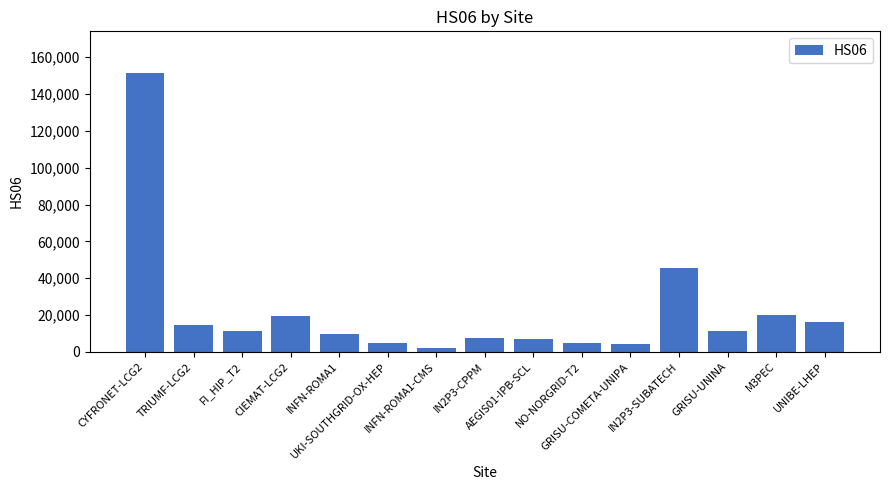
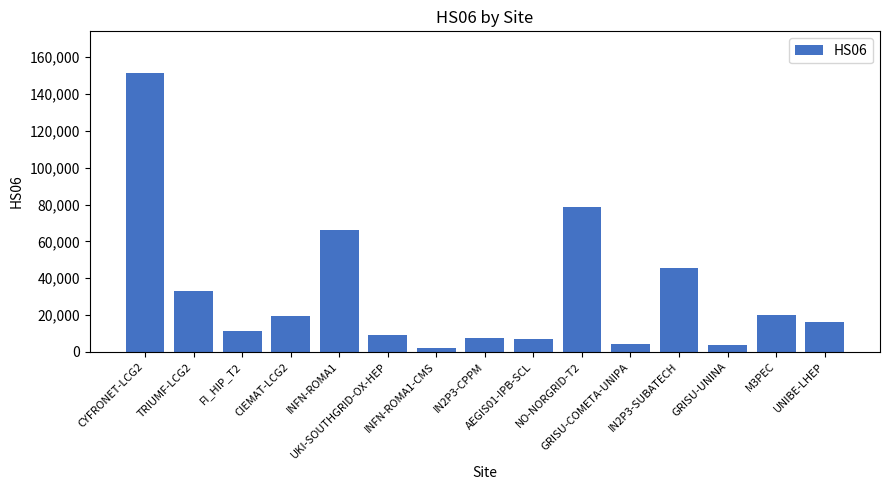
TRIUMF-LCG2: 15,000 -> 33,000
INFN-ROMA1: 10,000 -> 66,000
UKI-SOUTHGRID-OX-HEP: 5,000 -> 9,000
NO-NORGRID-T2: 5,000 -> 79,000
GRISU-UNINA: 11,000 -> 4,000
